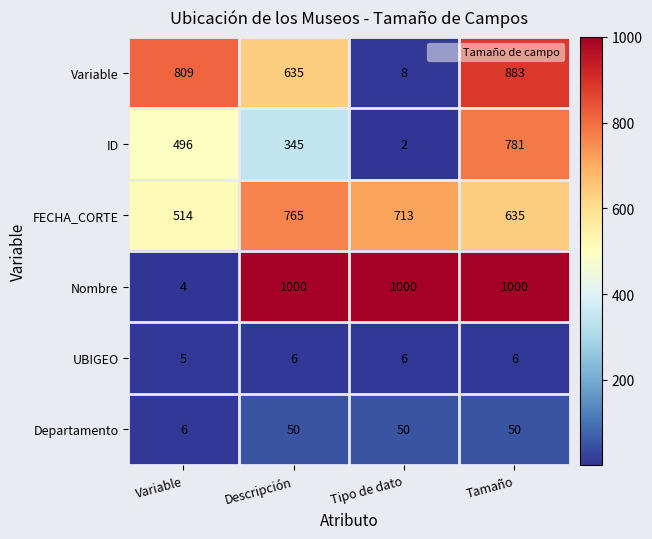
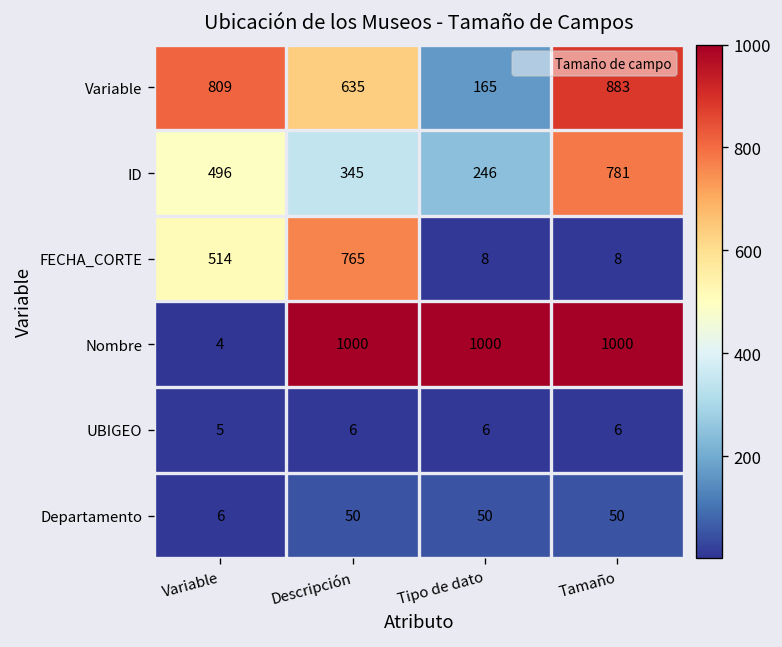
Variable, Tipo de dato: 8 -> 165
ID, Tipo de dato: 2 -> 246
FECHA_CORTE, Tipo de dato: 713 -> 8
FECHA_CORTE, Tamaño: 635 -> 8
